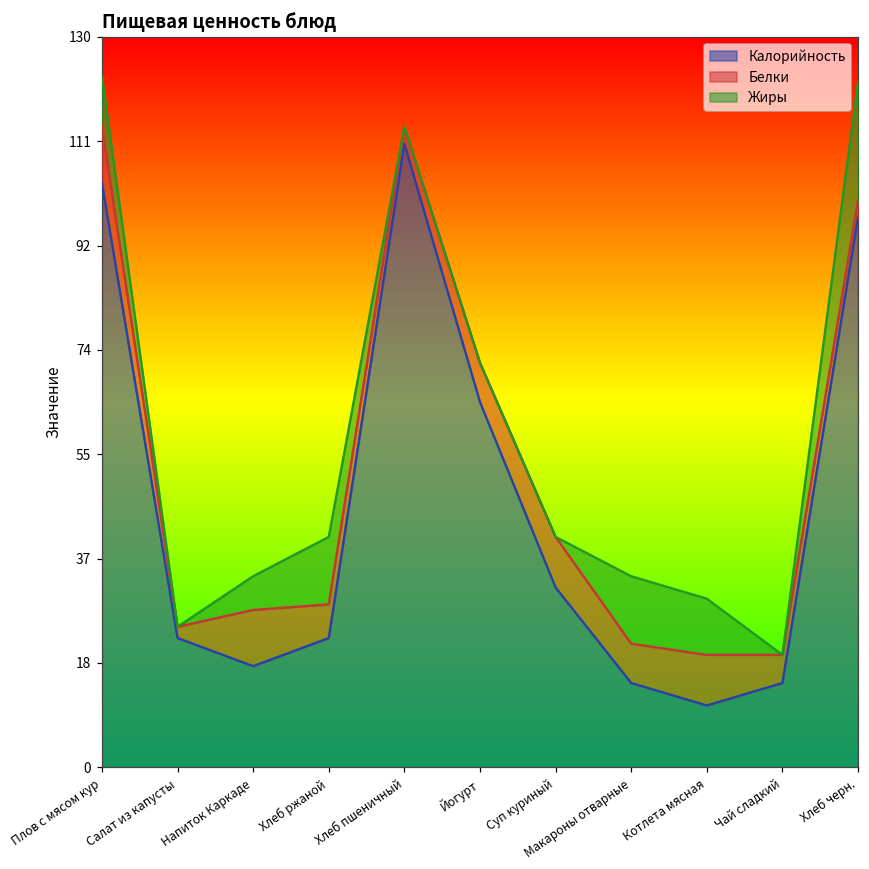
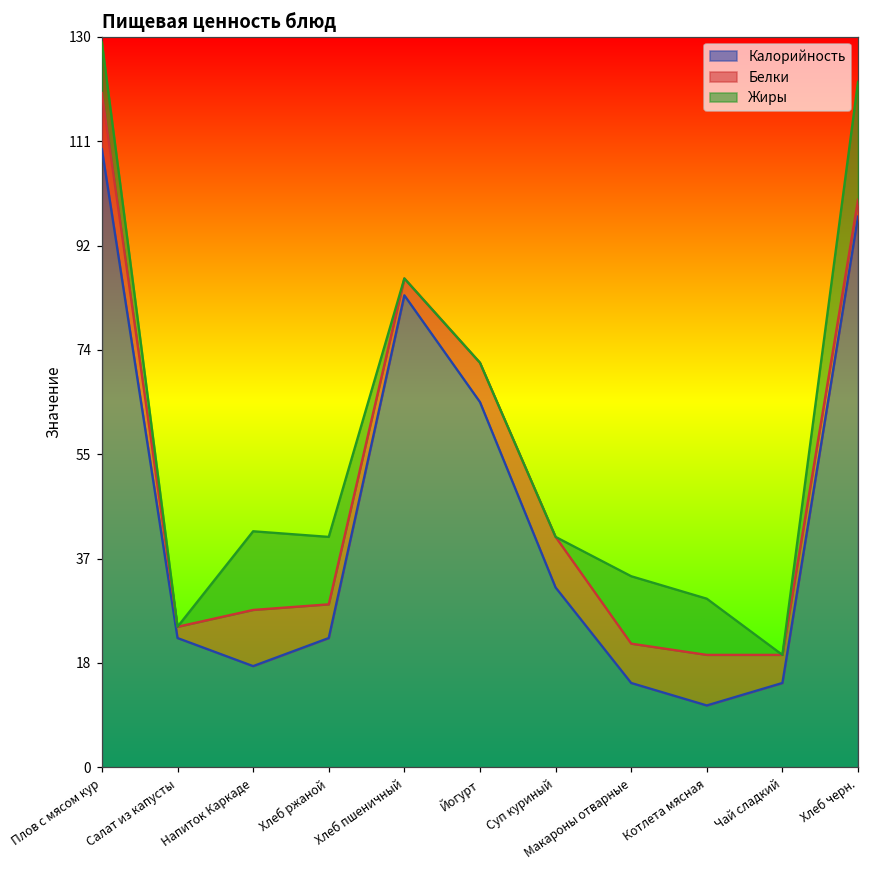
Калорийность, Плов с мясом кур: 104 -> 110
Жиры, Напиток Каркаде: 6 -> 14
Калорийность, Хлеб пшеничный: 111 -> 84
